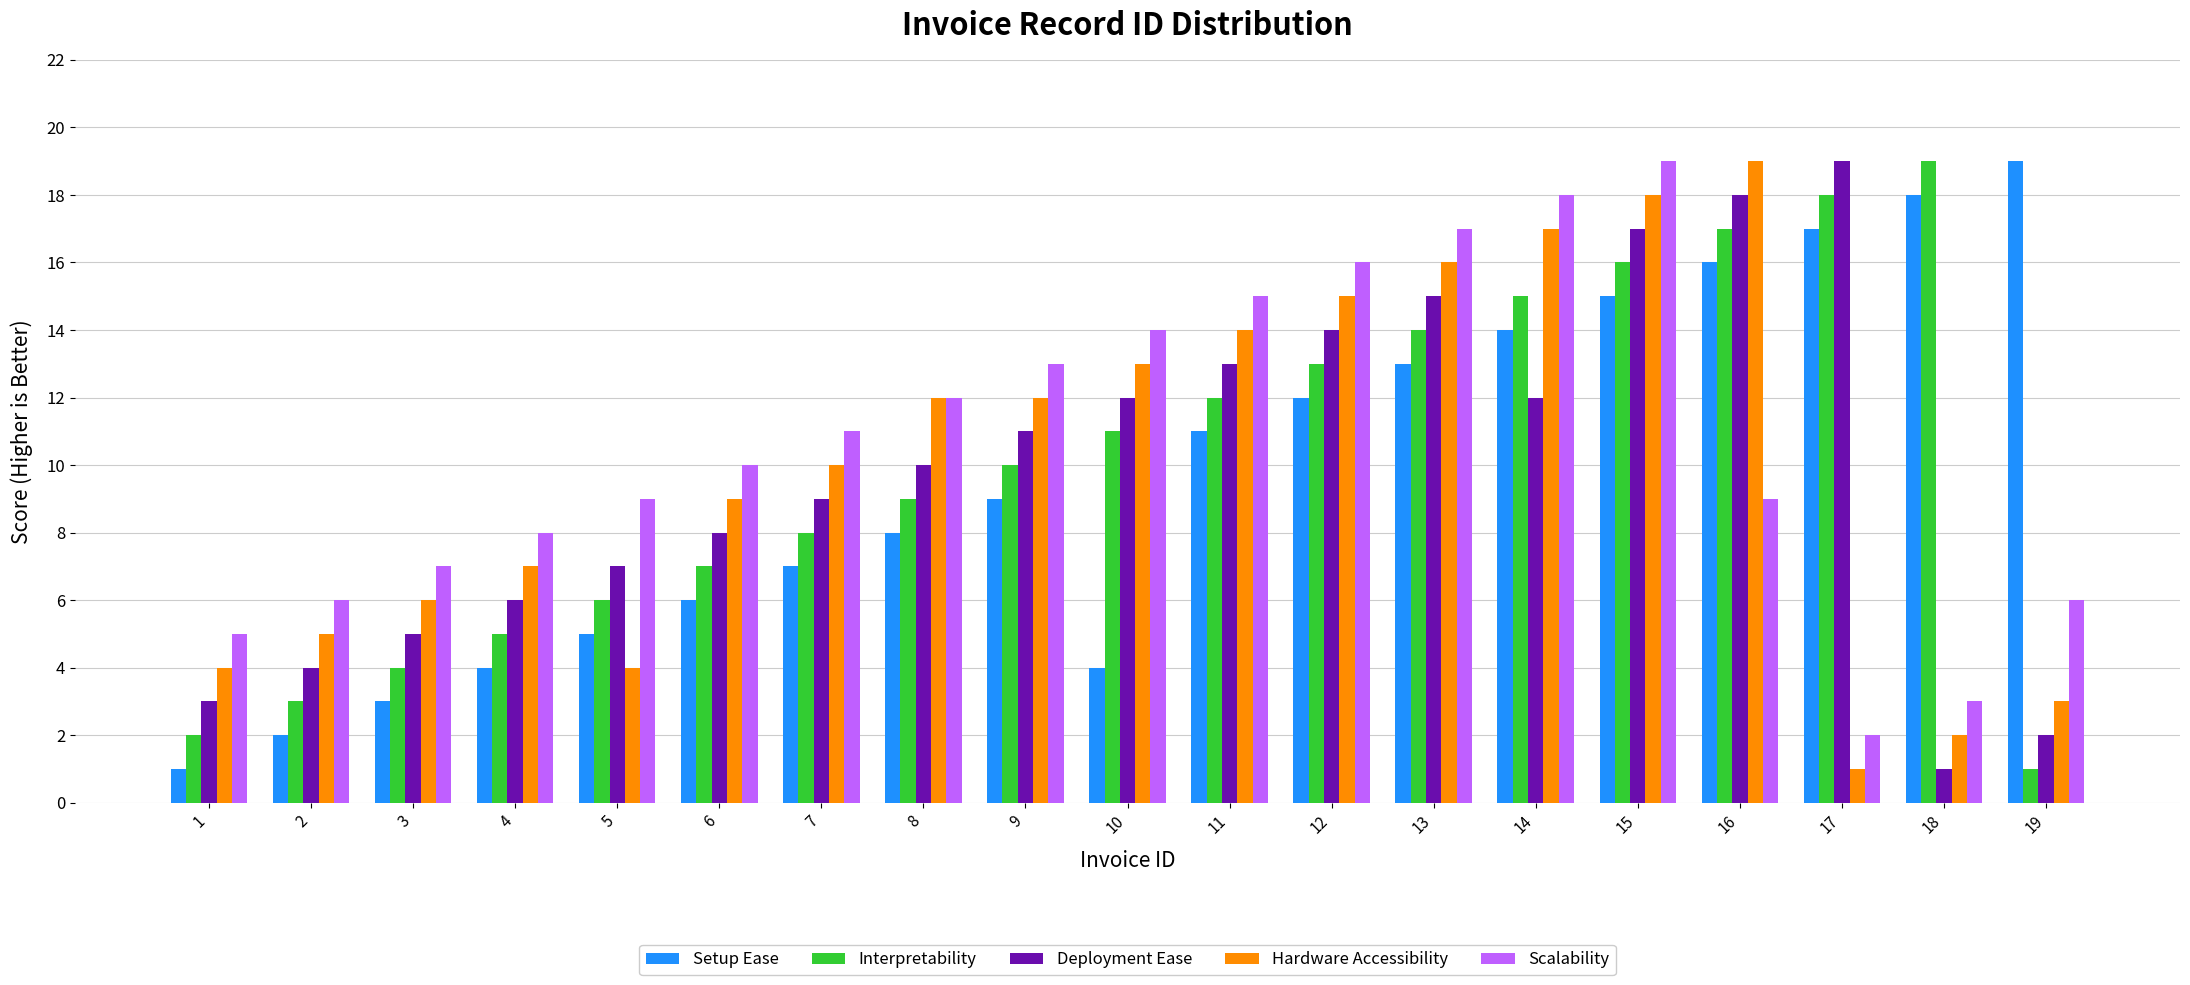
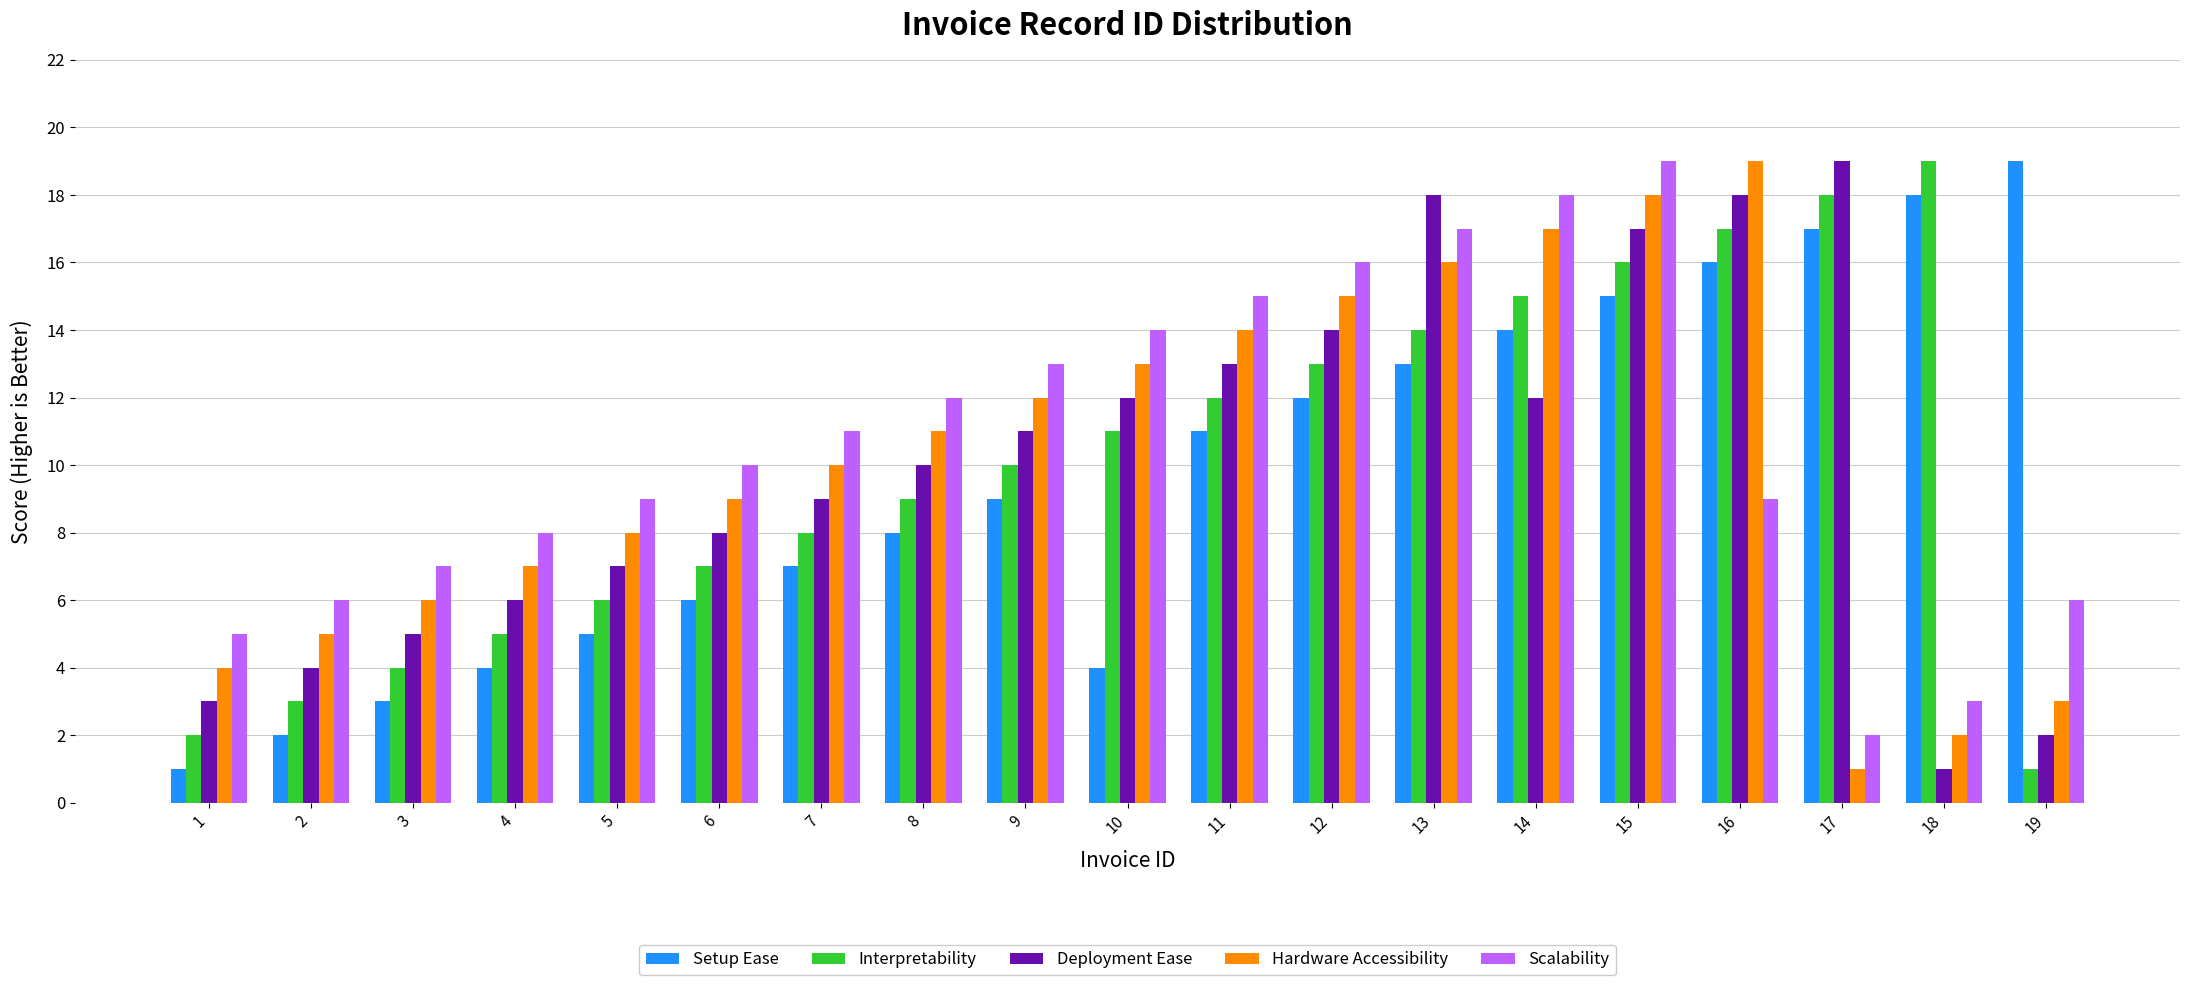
Hardware Accessibility, 5: 4 -> 8
Hardware Accessibility, 8: 12 -> 11
Deployment Ease, 13: 15 -> 18
